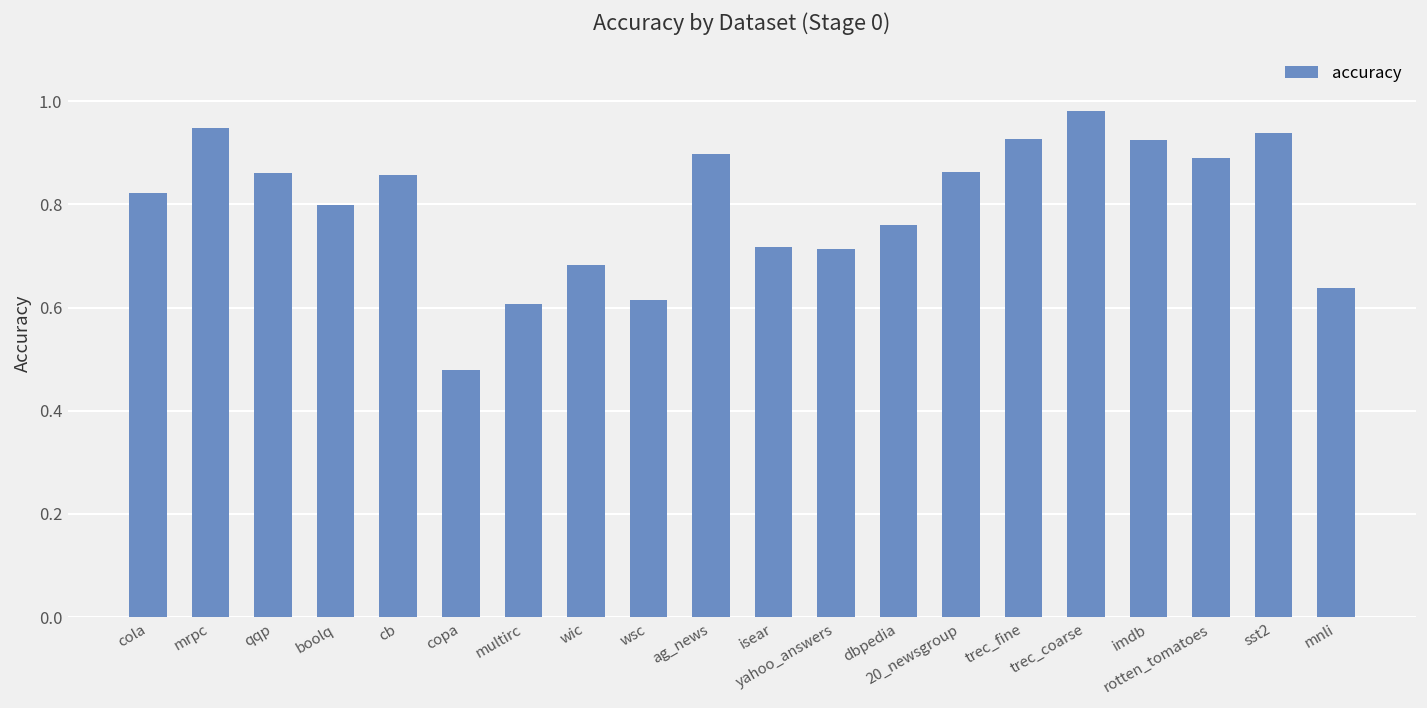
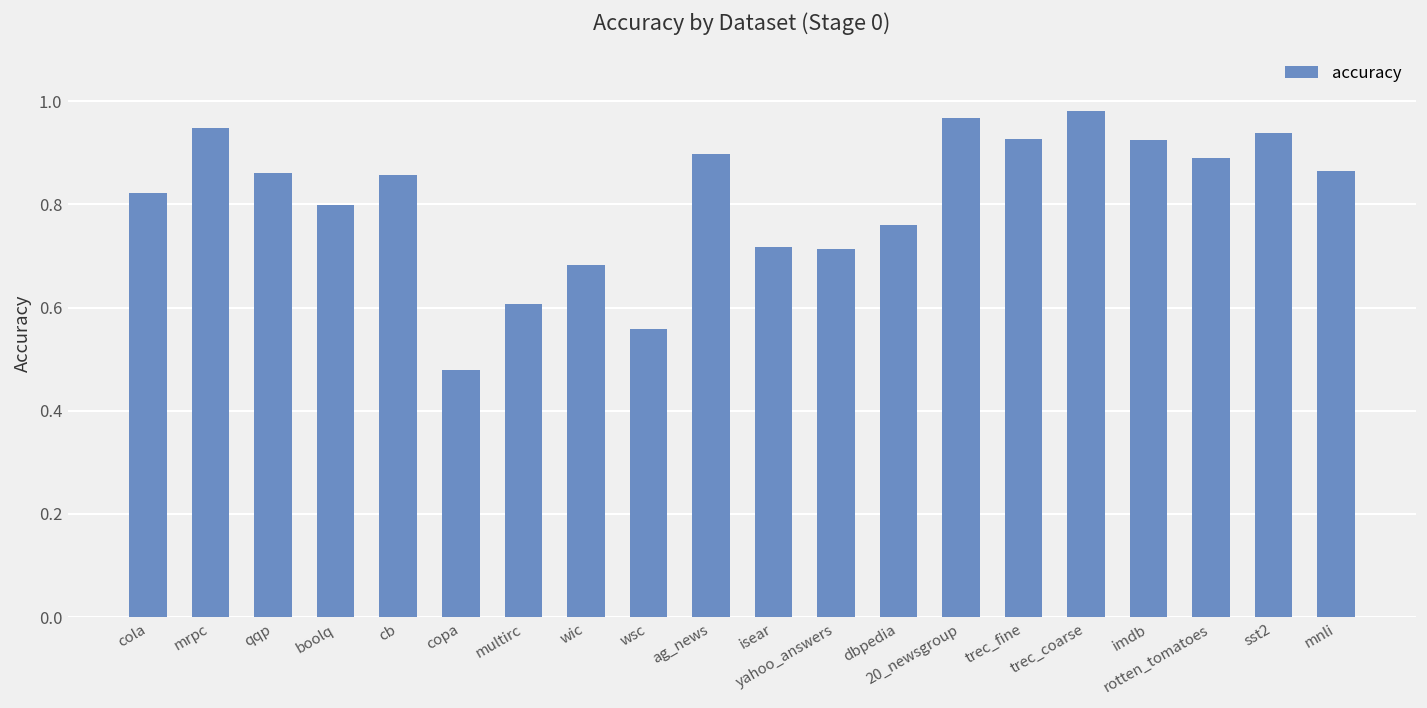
wsc: 0.62 -> 0.56
20_newsgroup: 0.86 -> 0.97
mnli: 0.64 -> 0.87
